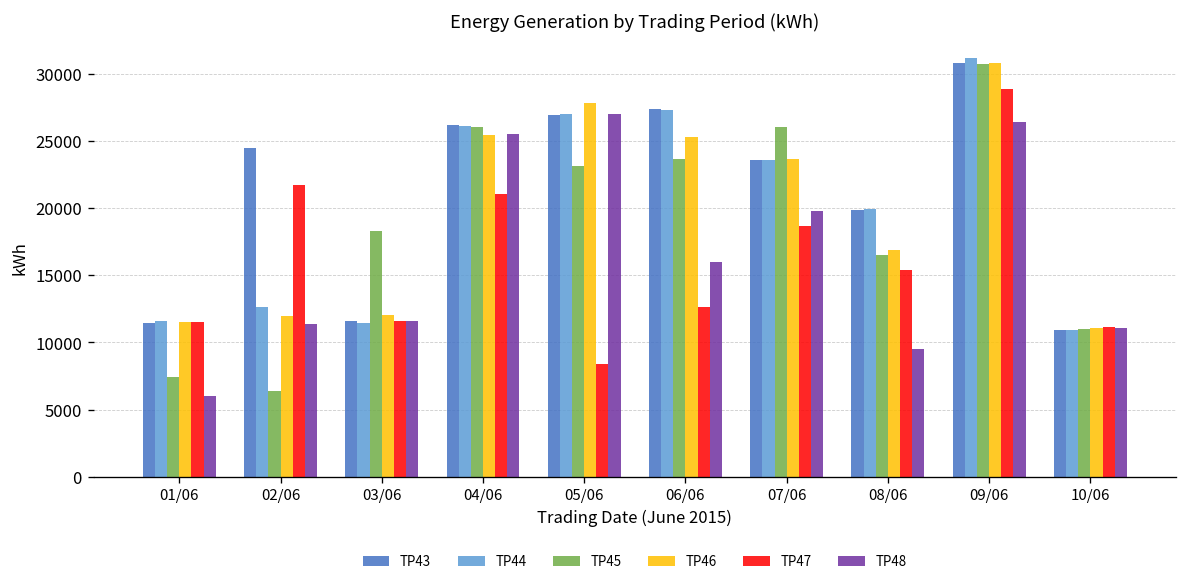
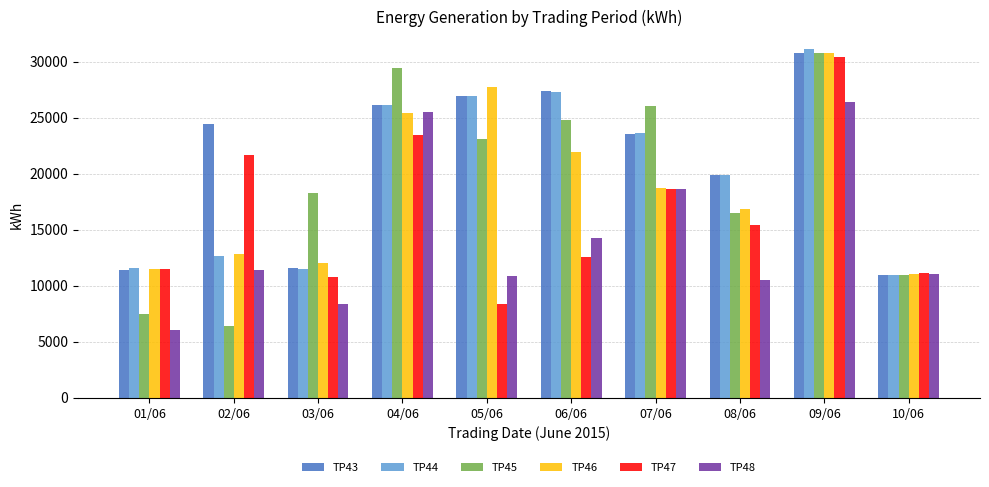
TP46, 02/06: 11900 -> 12800
TP47, 03/06: 11600 -> 10800
TP48, 03/06: 11600 -> 8400
TP45, 04/06: 26000 -> 29400
TP47, 04/06: 21100 -> 23400
TP48, 05/06: 27000 -> 10800
TP45, 06/06: 23600 -> 24800
TP46, 06/06: 25300 -> 21900
TP48, 06/06: 16000 -> 14200
TP46, 07/06: 23600 -> 18700
TP48, 07/06: 19800 -> 18700
TP48, 08/06: 9500 -> 10500
TP47, 09/06: 28800 -> 30400
